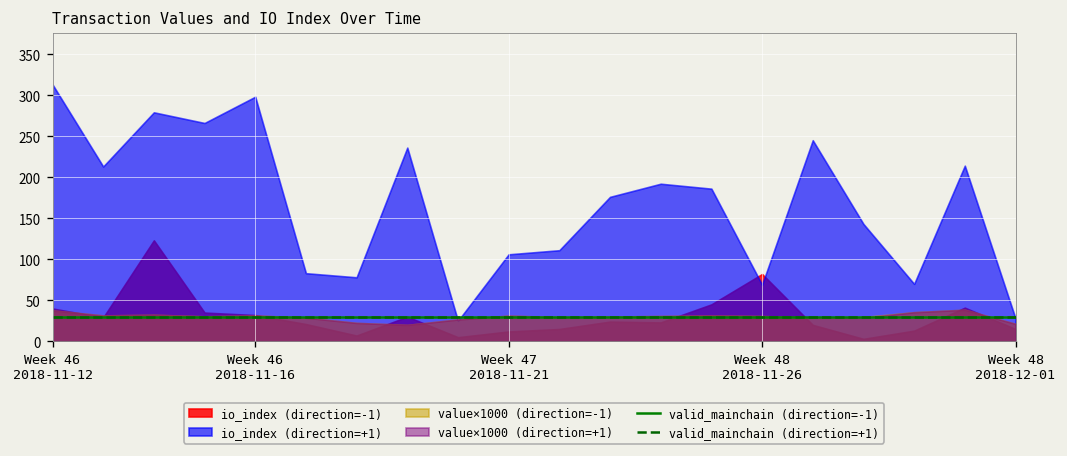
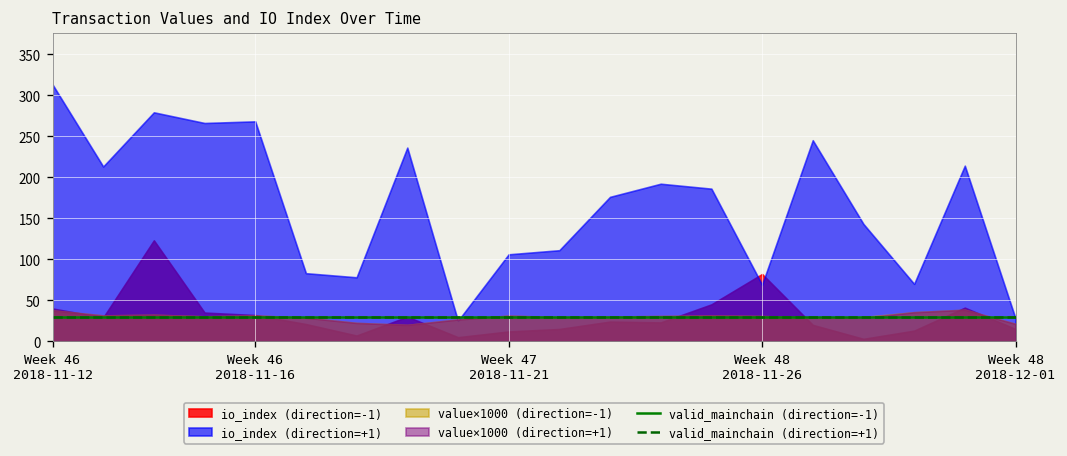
io_index (direction=+1), Week 46 2018-11-16: 300 -> 270
